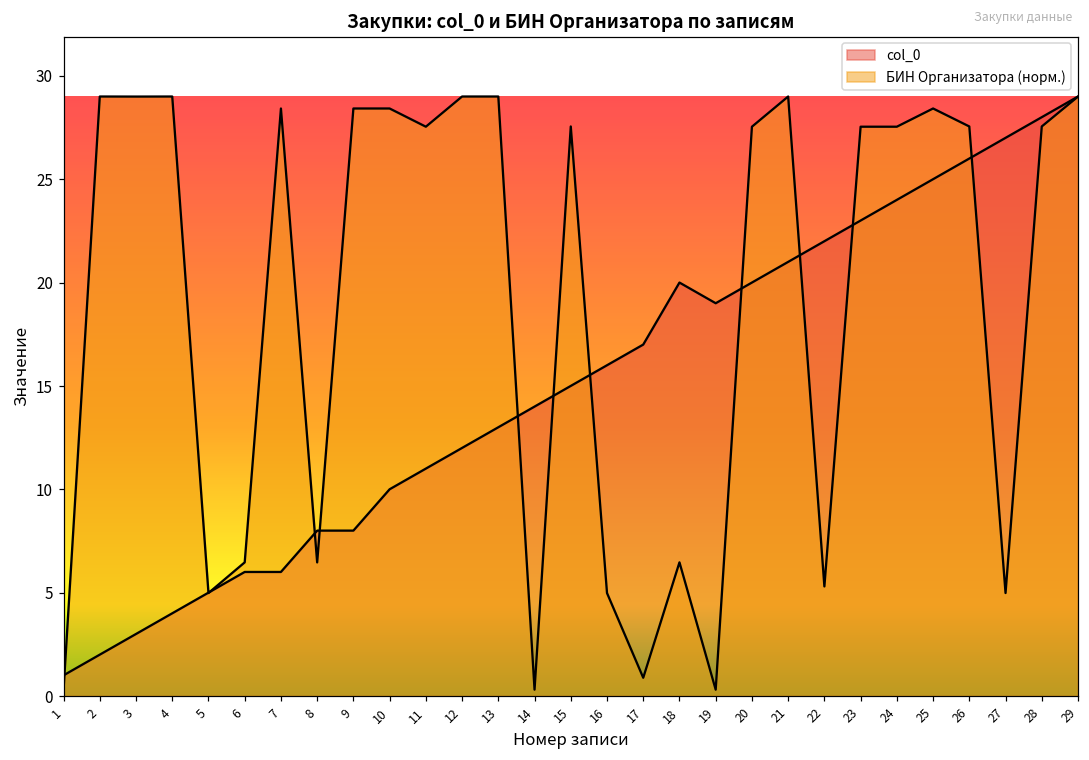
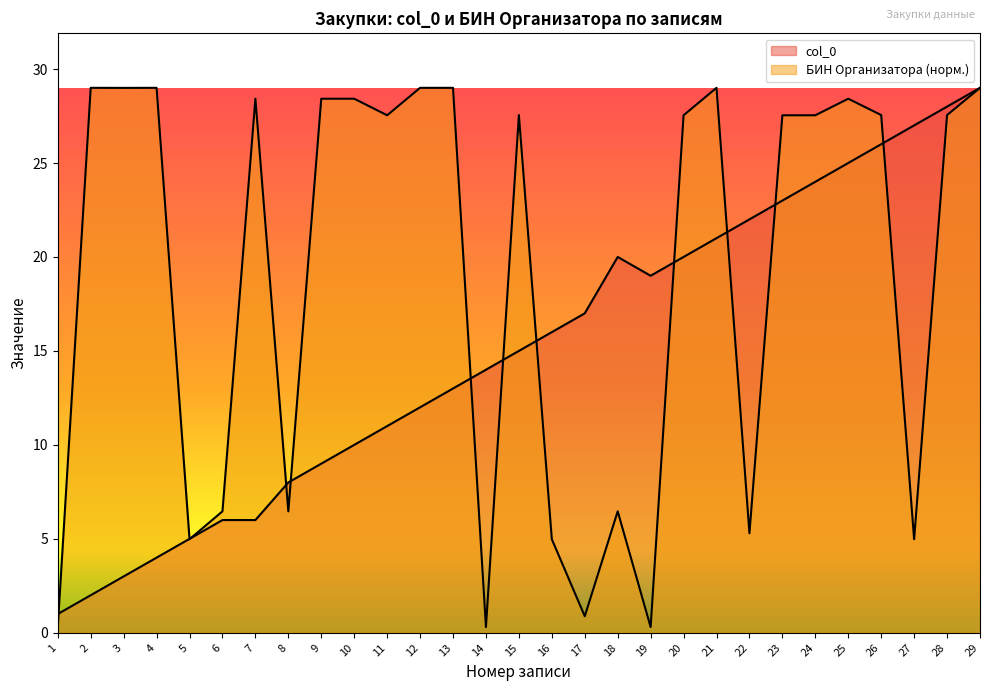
col_0, 9: 8 -> 9
